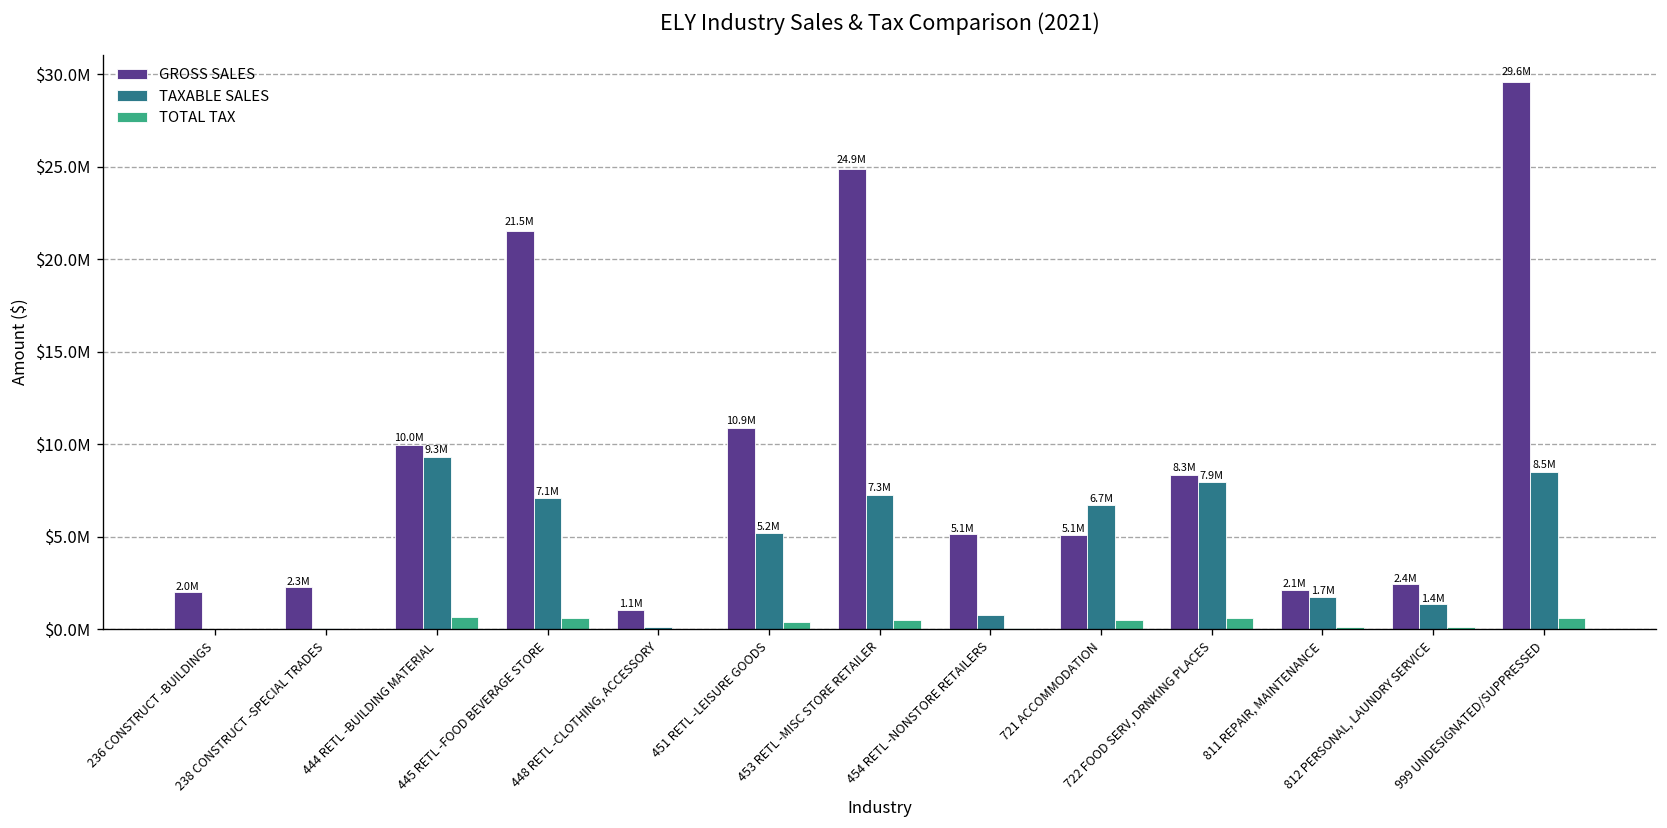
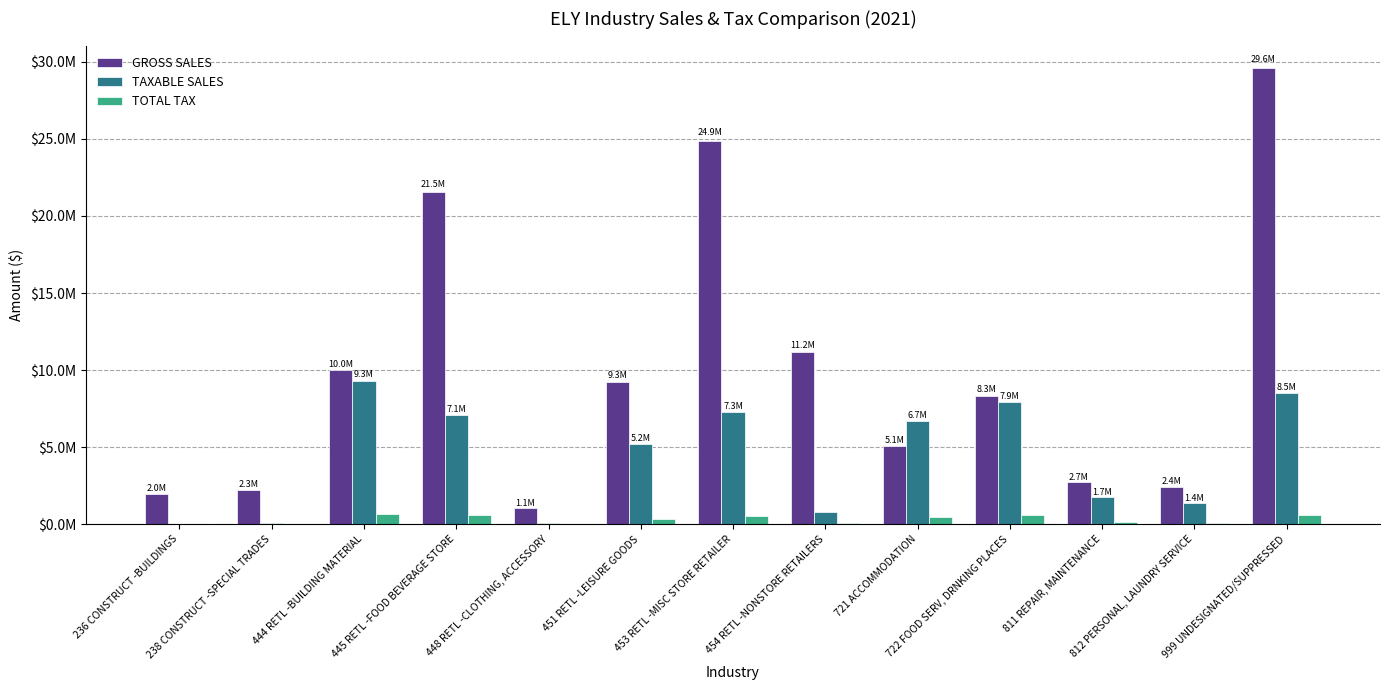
GROSS SALES, 451 RETL -LEISURE GOODS: 10.9M -> 9.3M
GROSS SALES, 454 RETL -NONSTORE RETAILERS: 5.1M -> 11.2M
GROSS SALES, 811 REPAIR, MAINTENANCE: 2.1M -> 2.7M
